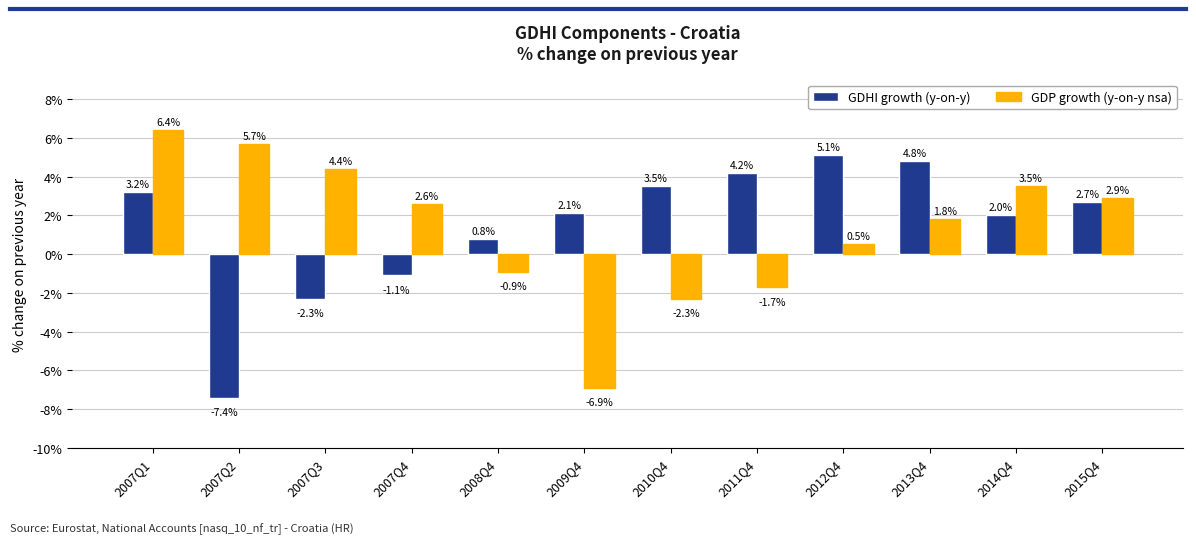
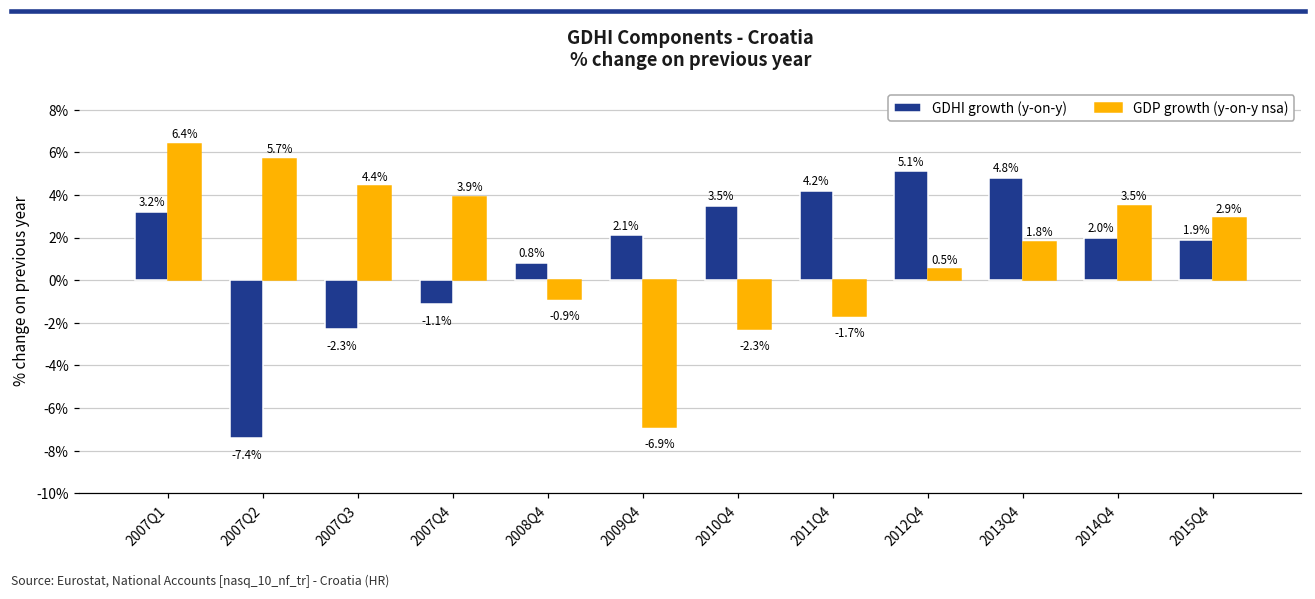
GDP growth (y-on-y nsa), 2007Q4: 2.6% -> 3.9%
GDHI growth (y-on-y), 2015Q4: 2.7% -> 1.9%
